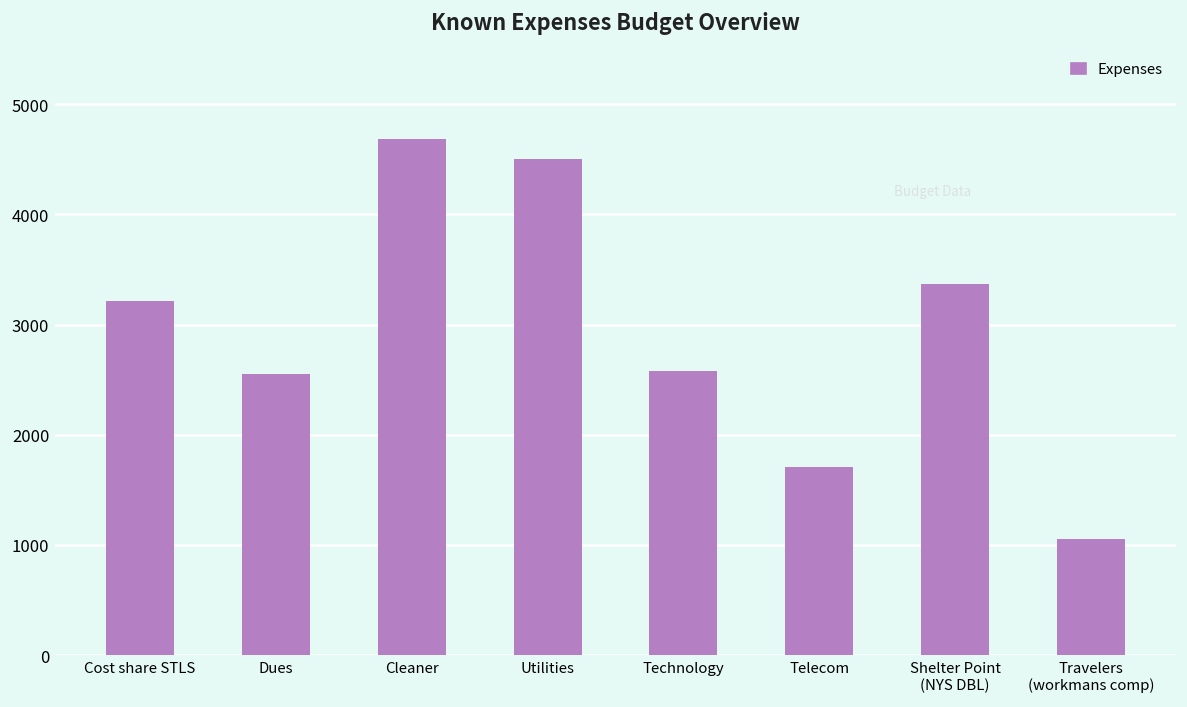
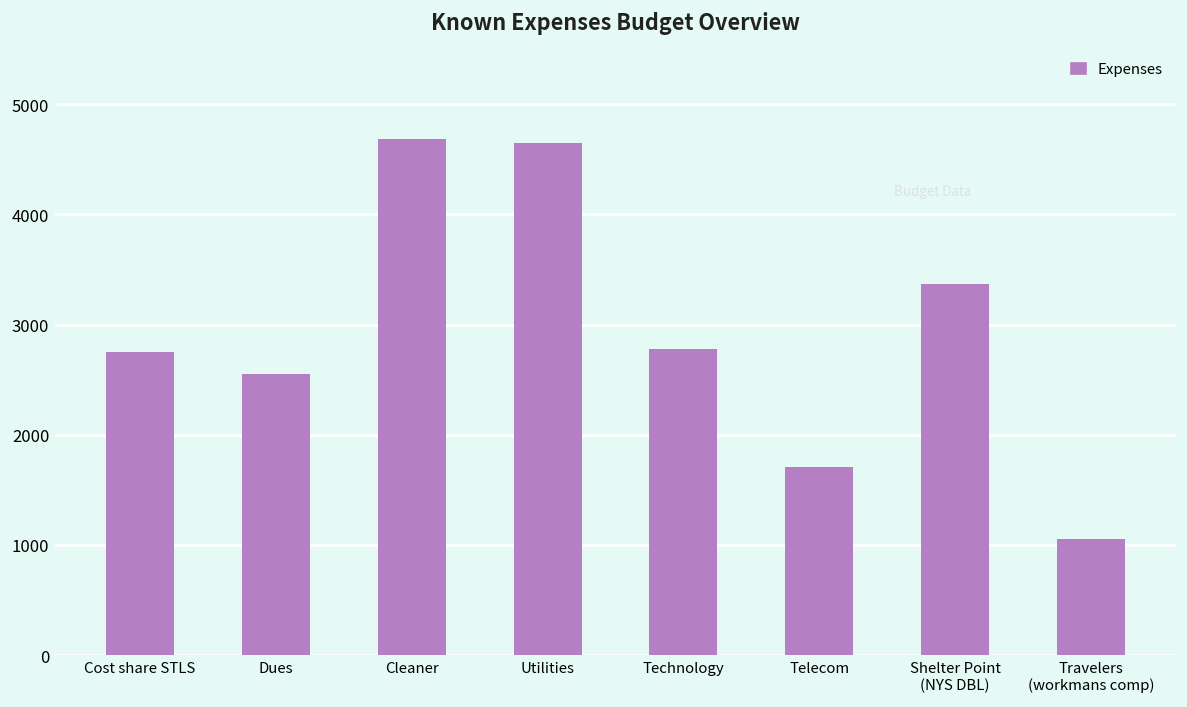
Cost share STLS: 3200 -> 2800
Utilities: 4500 -> 4600
Technology: 2600 -> 2800
